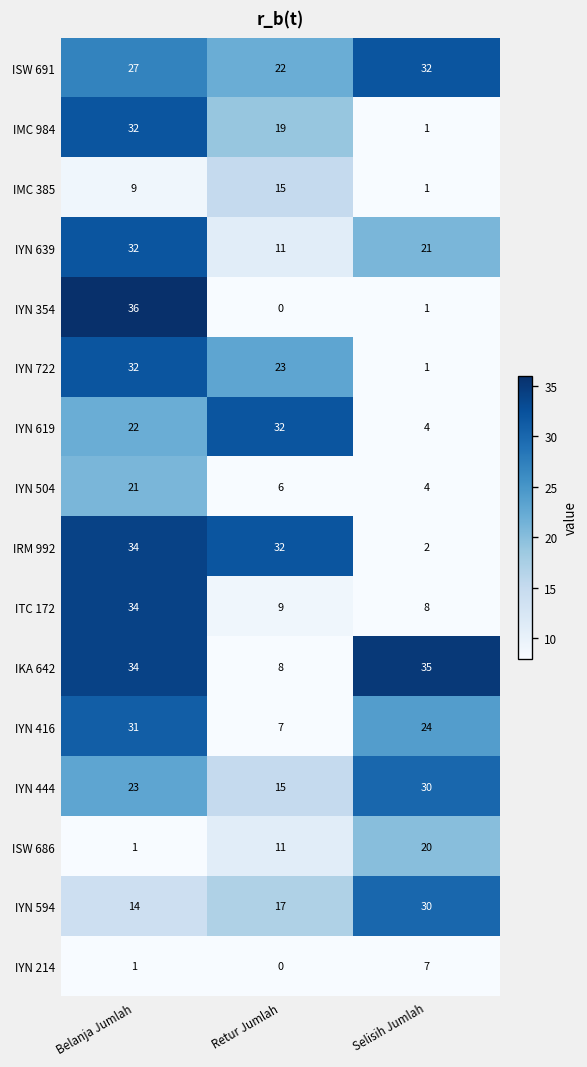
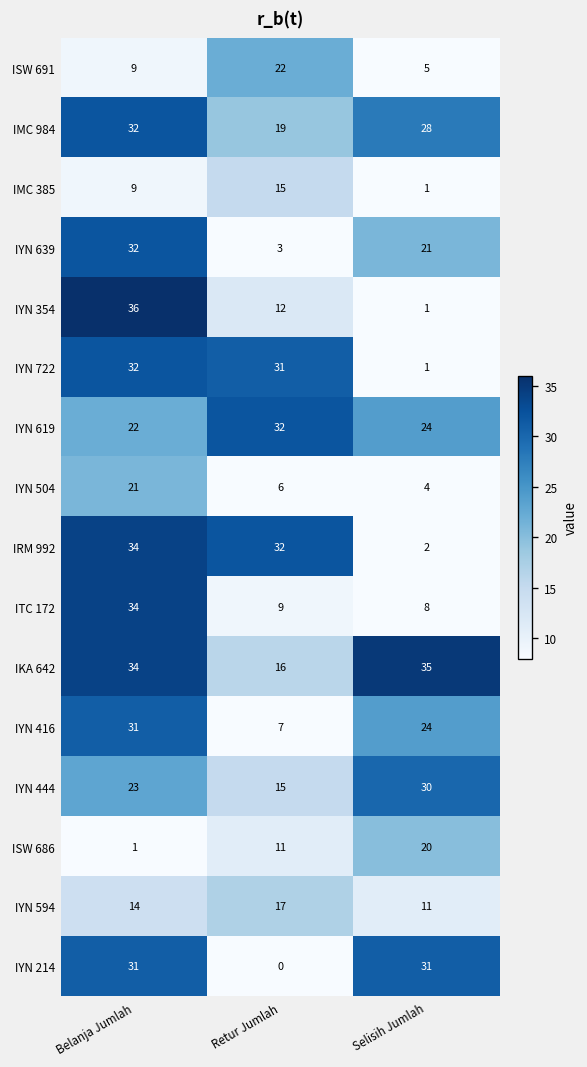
ISW 691, Belanja Jumlah: 27 -> 9
ISW 691, Selisih Jumlah: 32 -> 5
IMC 984, Selisih Jumlah: 1 -> 28
IYN 639, Retur Jumlah: 11 -> 3
IYN 354, Retur Jumlah: 0 -> 12
IYN 722, Retur Jumlah: 23 -> 31
IYN 619, Selisih Jumlah: 4 -> 24
IKA 642, Retur Jumlah: 8 -> 16
IYN 594, Selisih Jumlah: 30 -> 11
IYN 214, Belanja Jumlah: 1 -> 31
IYN 214, Selisih Jumlah: 7 -> 31
